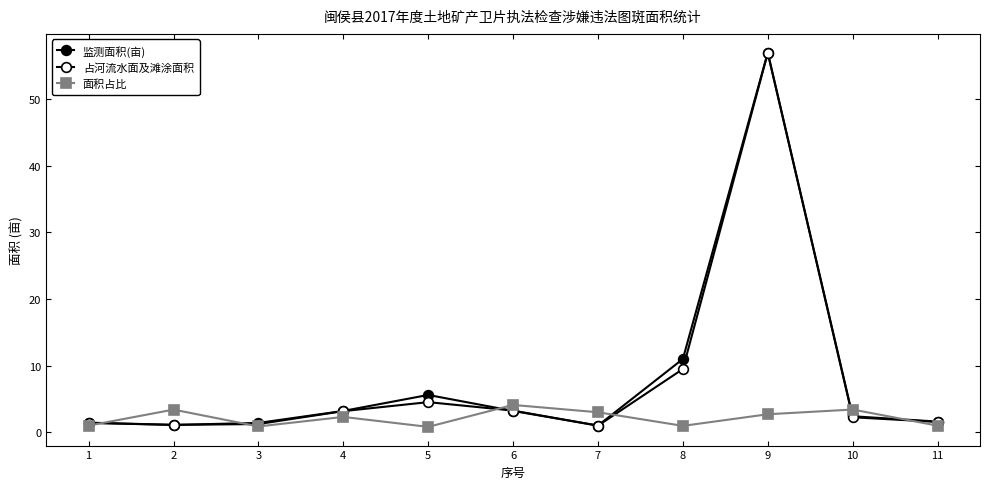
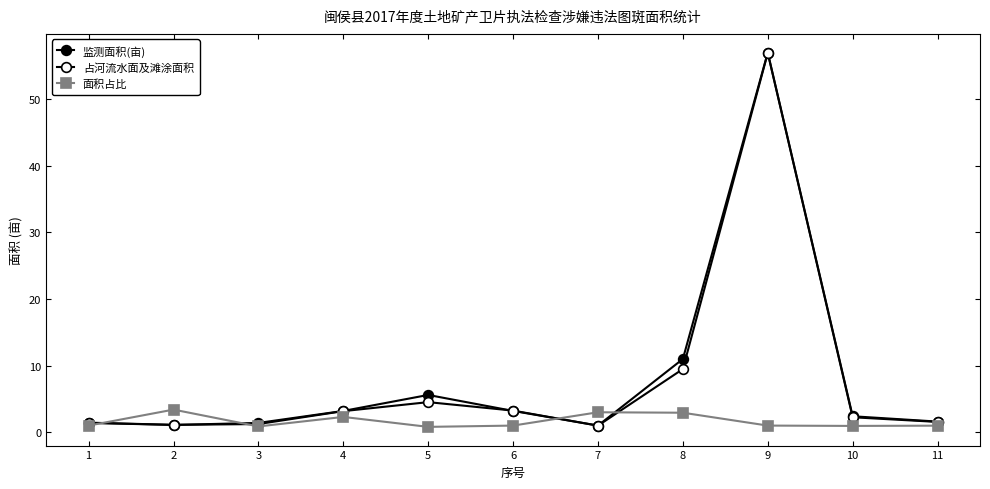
面积占比, 6: 4 -> 1
面积占比, 8: 1 -> 3
面积占比, 9: 3 -> 1
面积占比, 10: 3 -> 1
